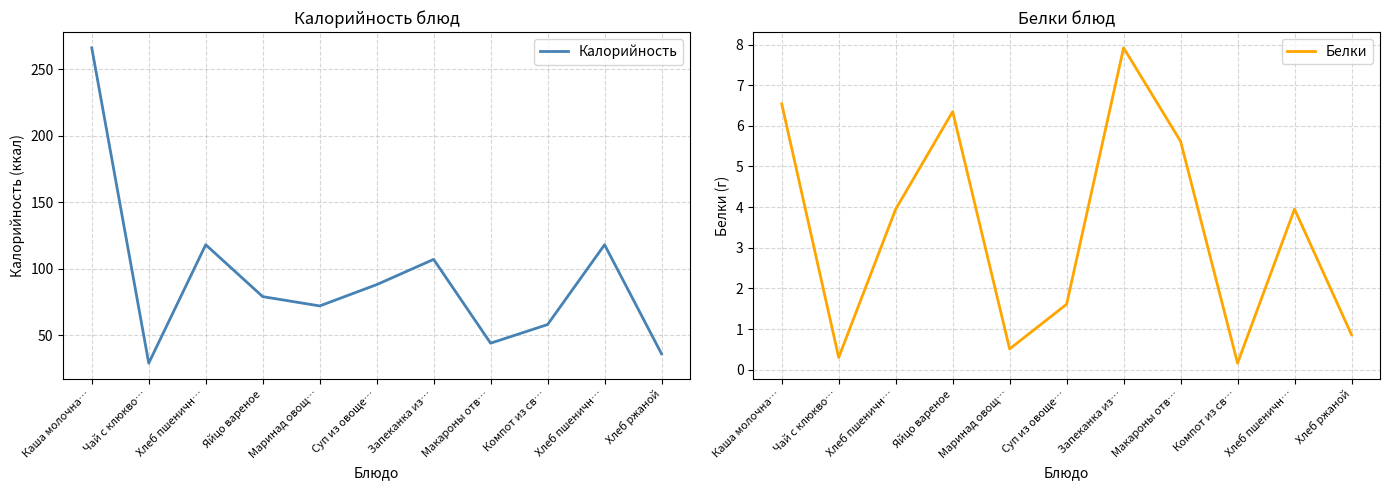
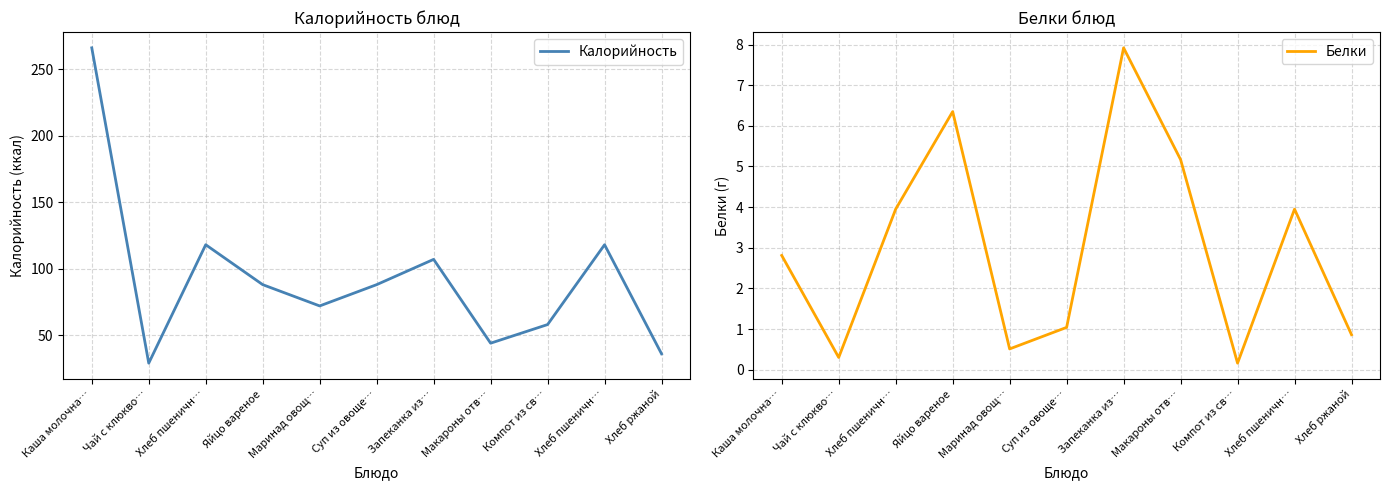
Калорийность блюд, Яйцо вареное: 79 -> 88
Белки блюд, Каша молочна…: 6.5 -> 2.8
Белки блюд, Суп из овоще…: 1.6 -> 1.0
Белки блюд, Макароны отв…: 5.6 -> 5.2
